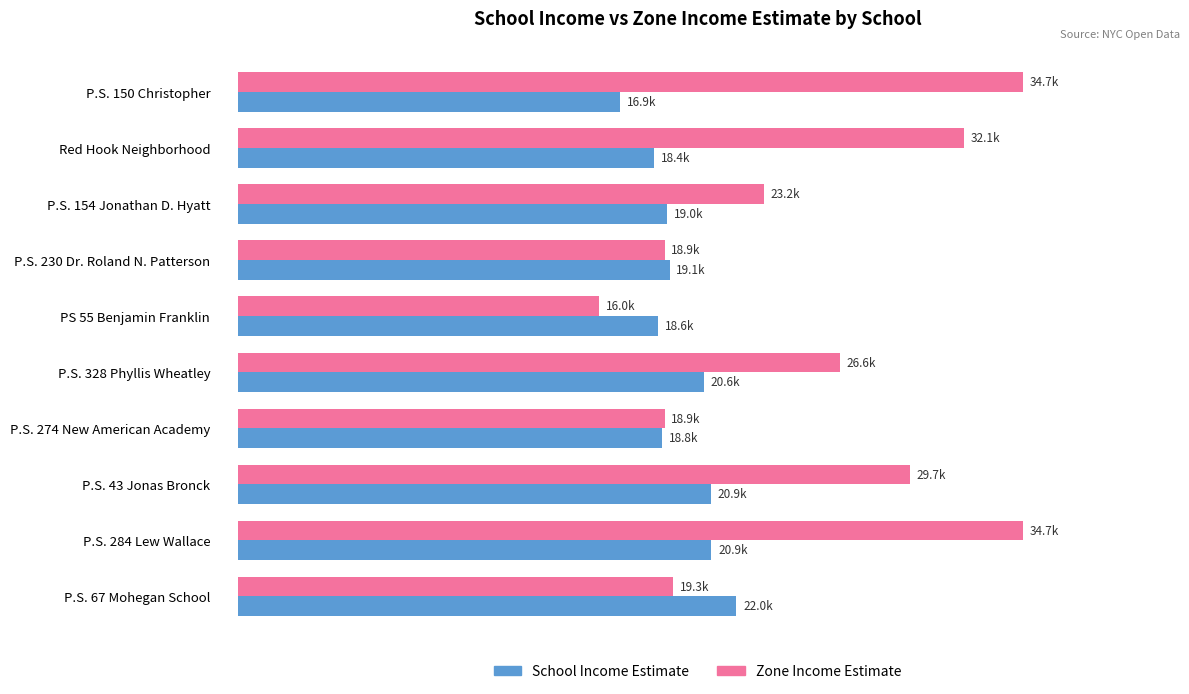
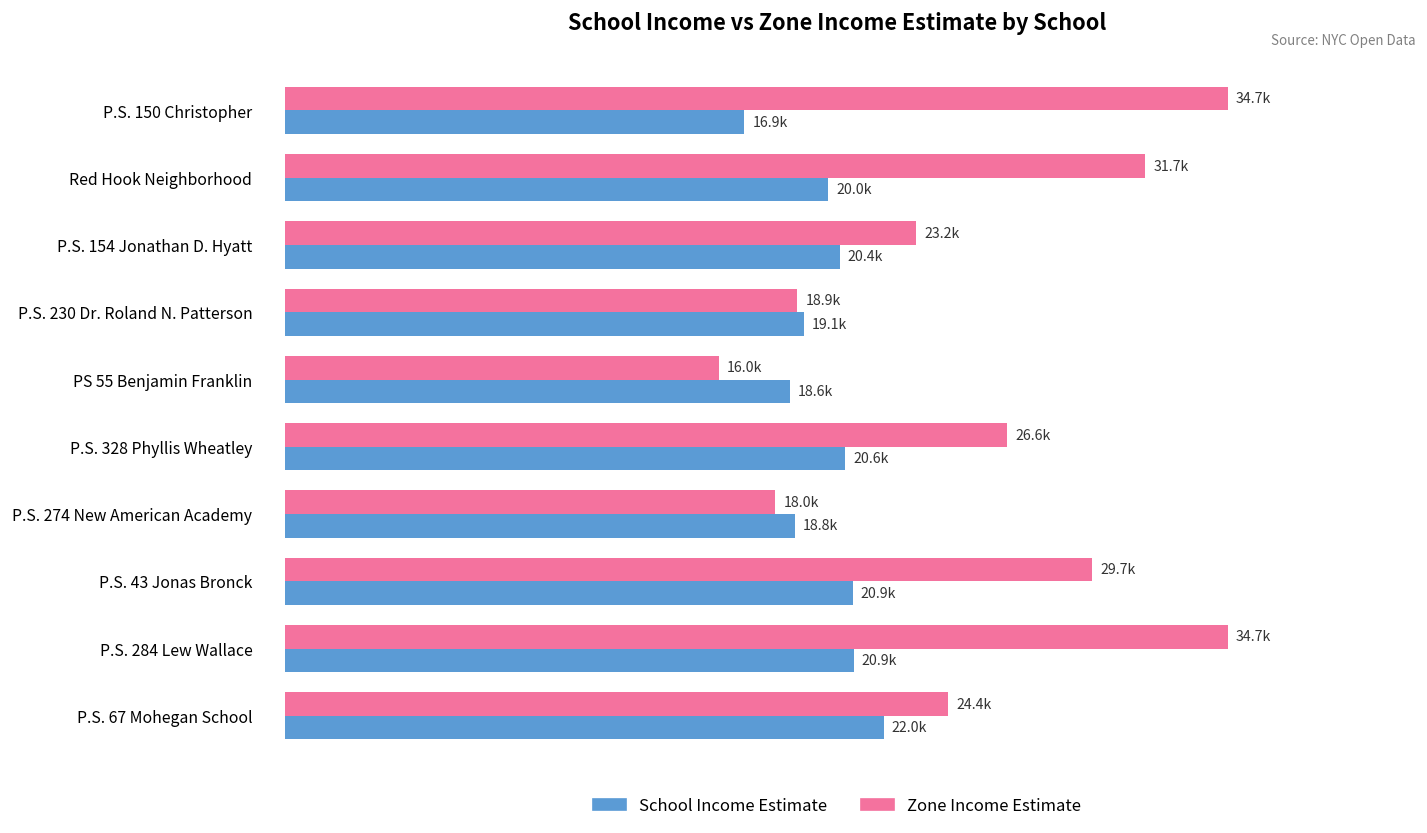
Zone Income Estimate, Red Hook Neighborhood: 32.1k -> 31.7k
School Income Estimate, Red Hook Neighborhood: 18.4k -> 20.0k
School Income Estimate, P.S. 154 Jonathan D. Hyatt: 19.0k -> 20.4k
Zone Income Estimate, P.S. 274 New American Academy: 18.9k -> 18.0k
Zone Income Estimate, P.S. 67 Mohegan School: 19.3k -> 24.4k
